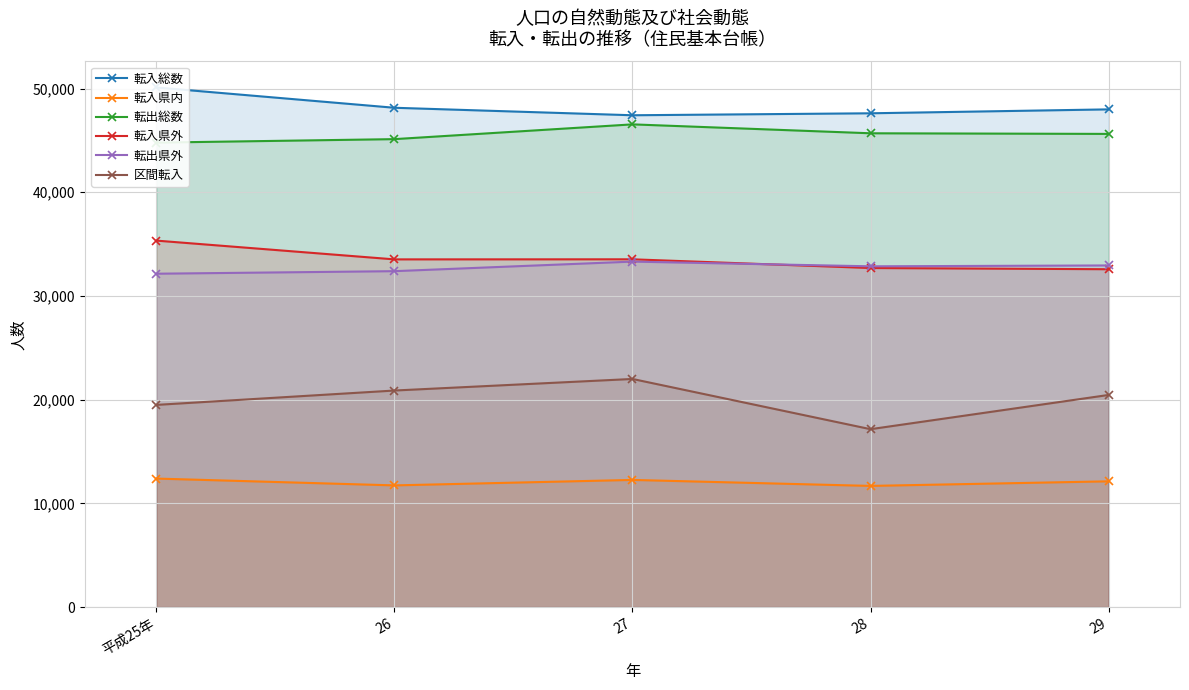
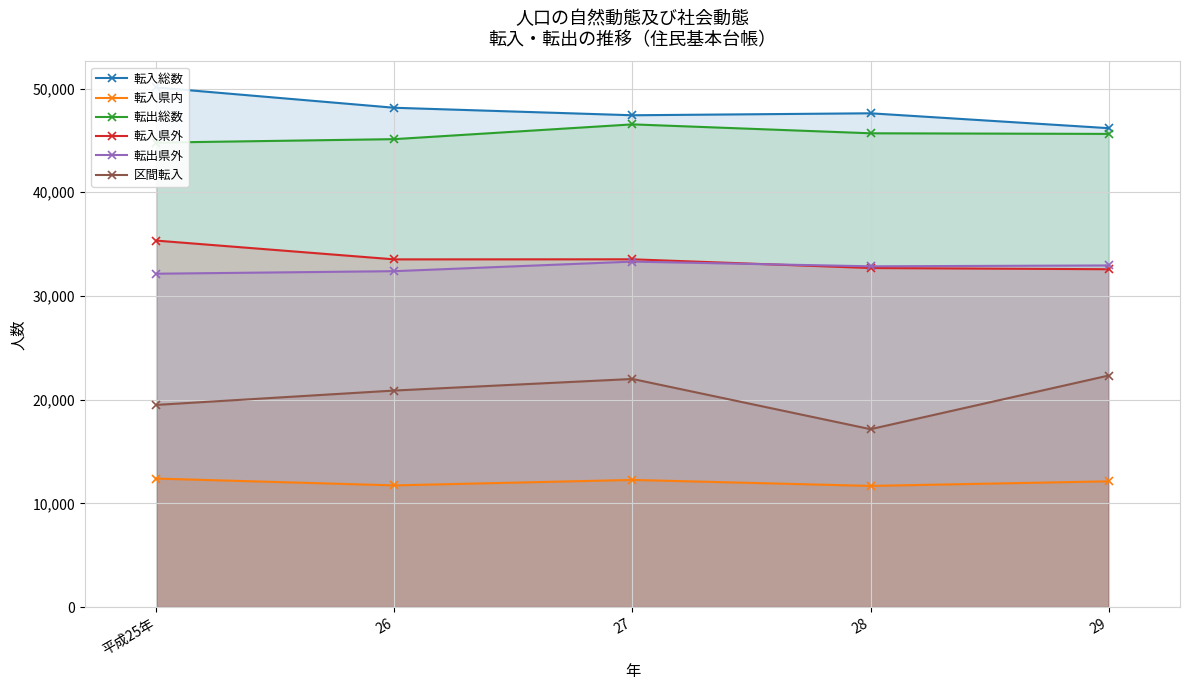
転入総数, 29: 48,000 -> 46,200
区間転入, 29: 20,500 -> 22,300
